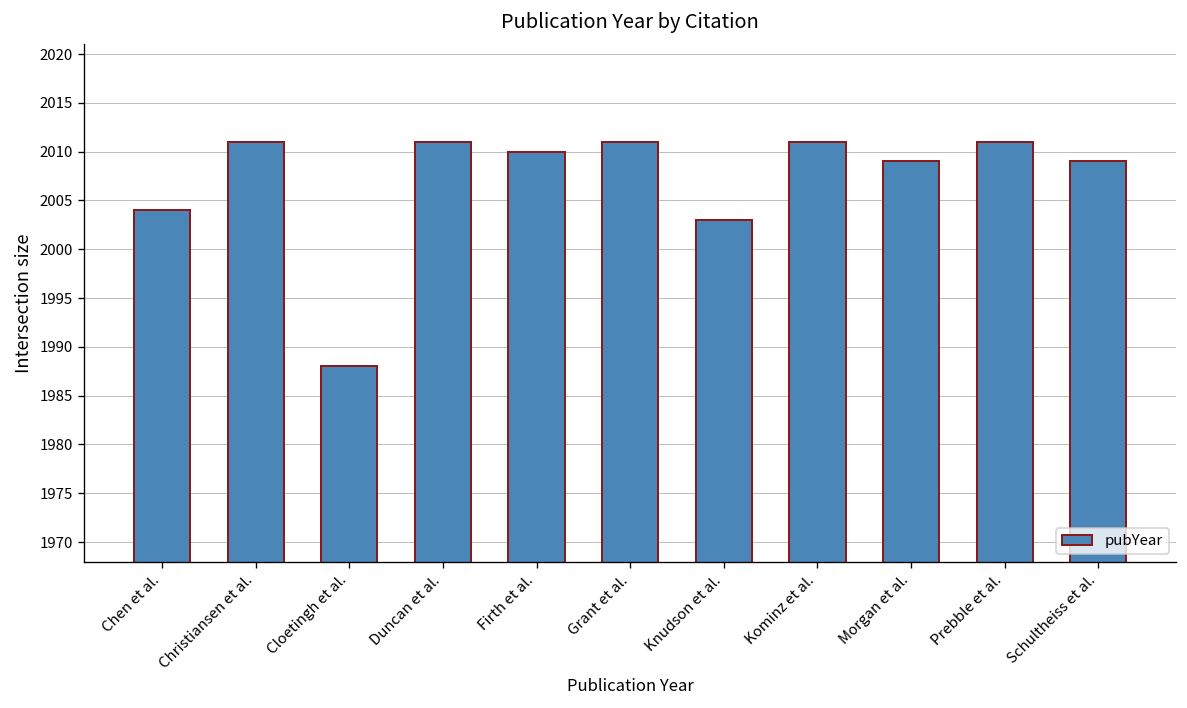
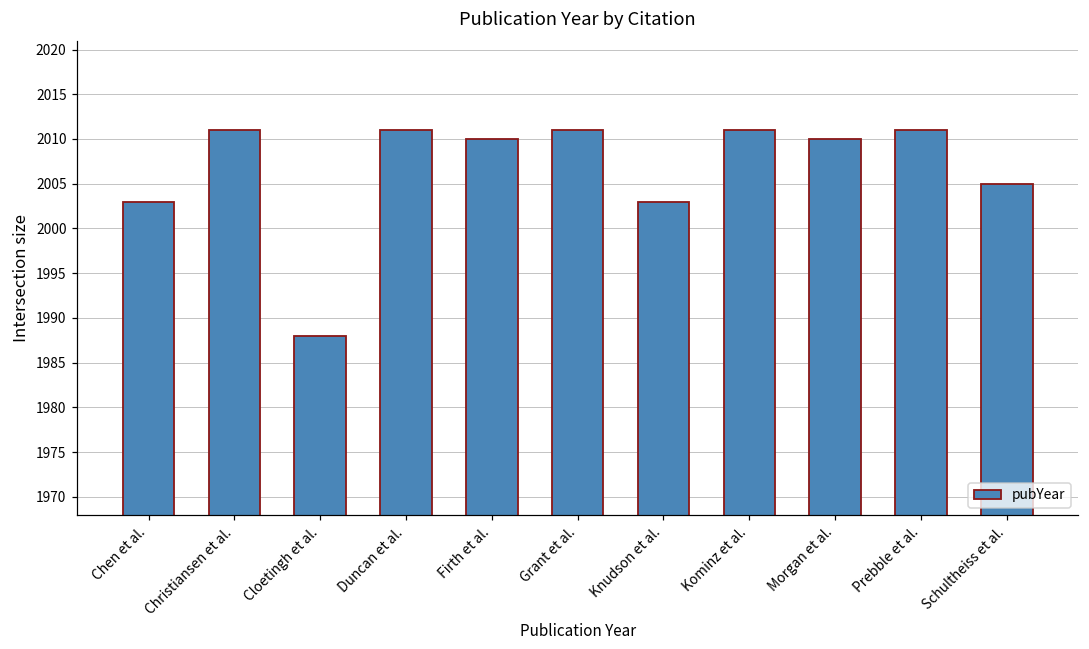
Chen et al.: 2004 -> 2003
Morgan et al.: 2009 -> 2010
Schultheiss et al.: 2009 -> 2005
